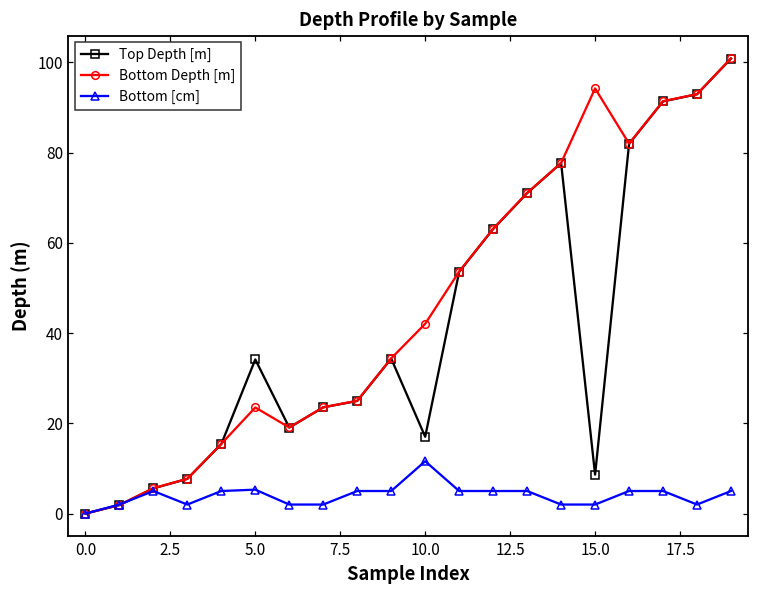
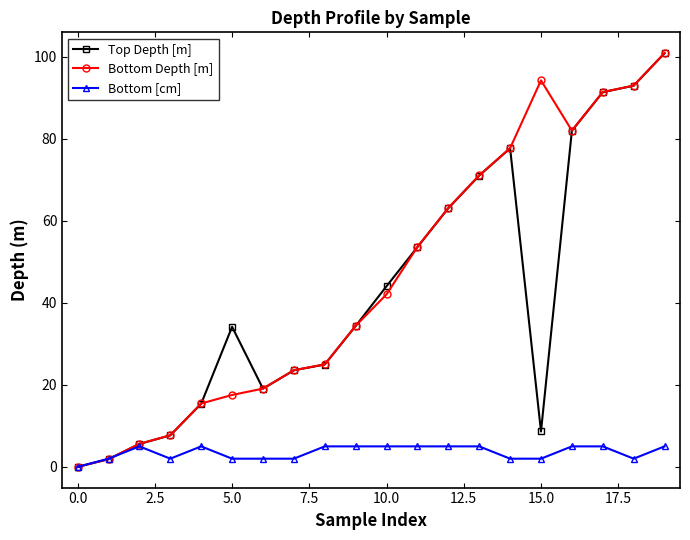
Bottom Depth [m], 5.0: 24 -> 18
Bottom [cm], 5.0: 5 -> 2
Top Depth [m], 10.0: 17 -> 44
Bottom [cm], 10.0: 12 -> 5
